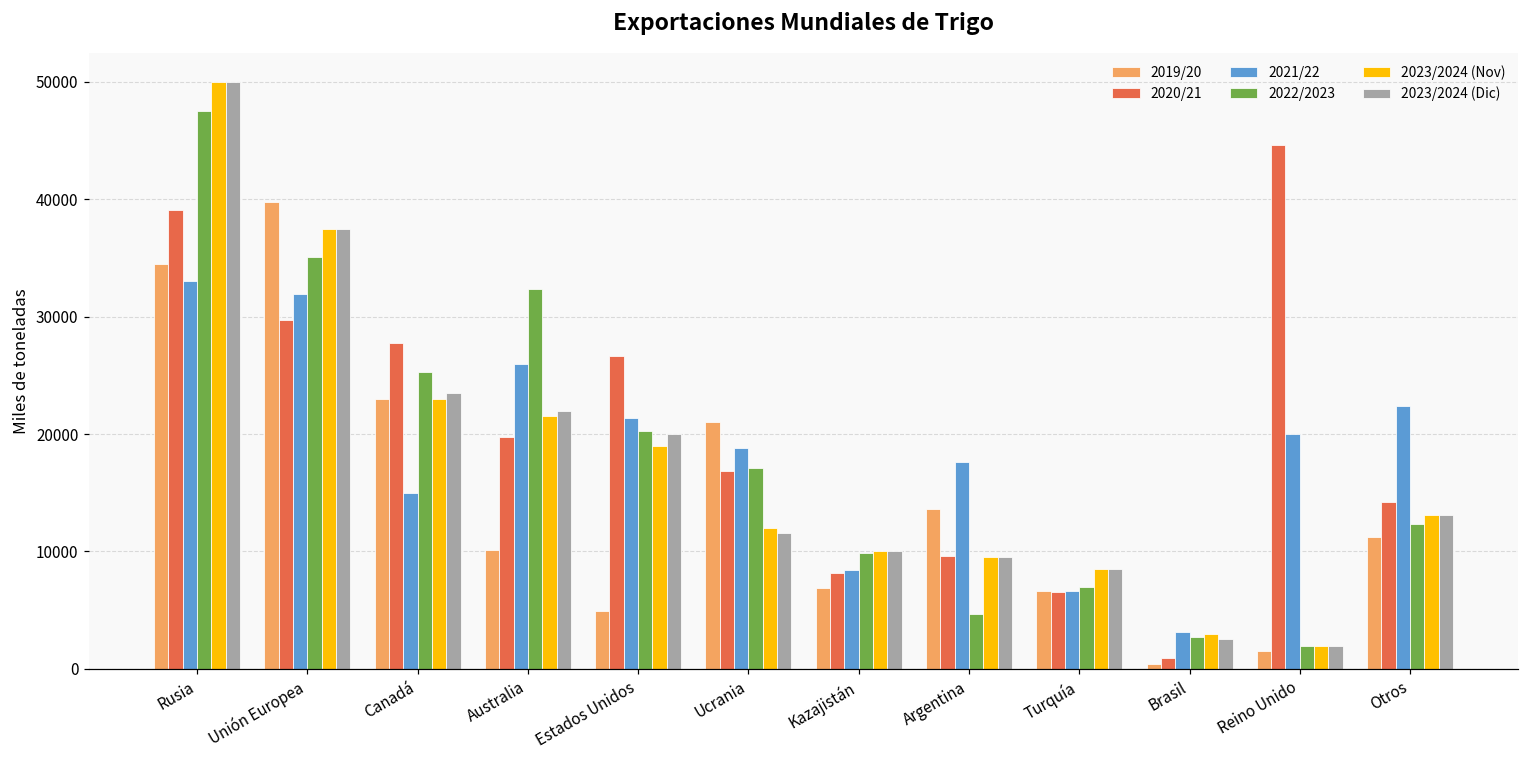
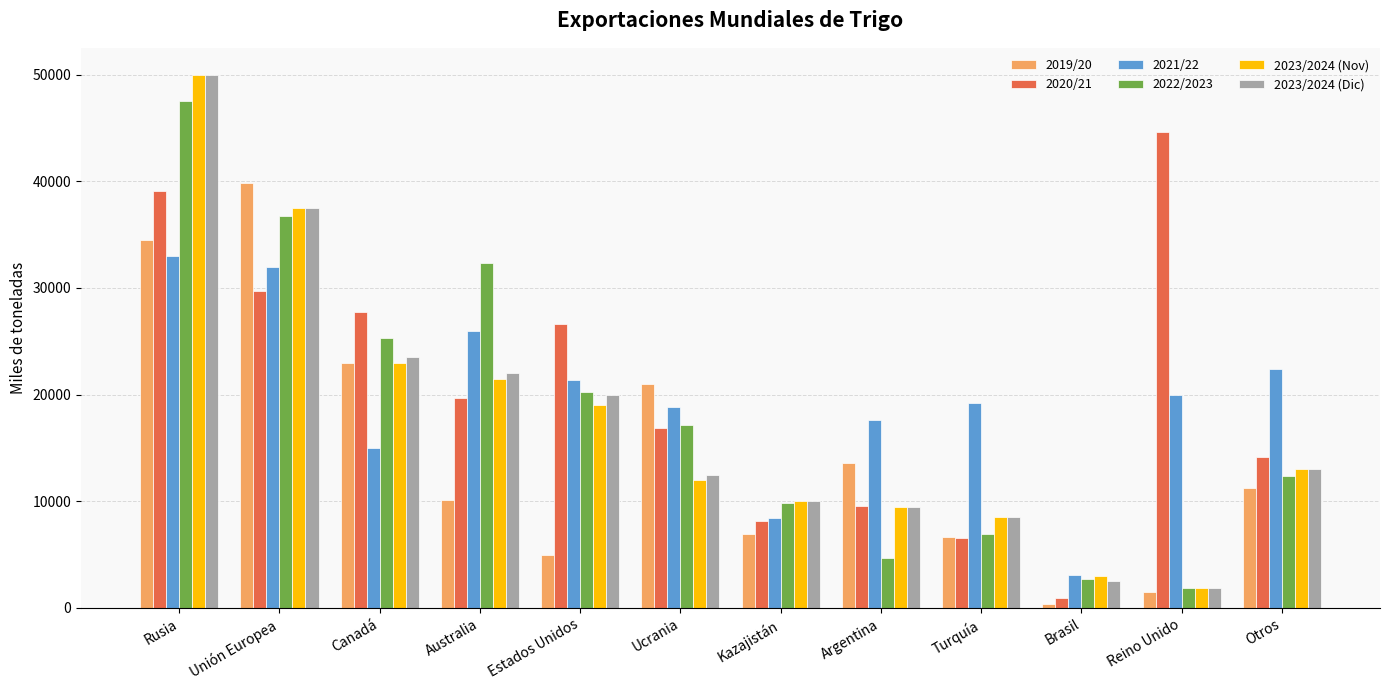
2022/2023, Unión Europea: 35100 -> 36700
2023/2024 (Dic), Ucrania: 11600 -> 12500
2021/22, Turquía: 6600 -> 19200
